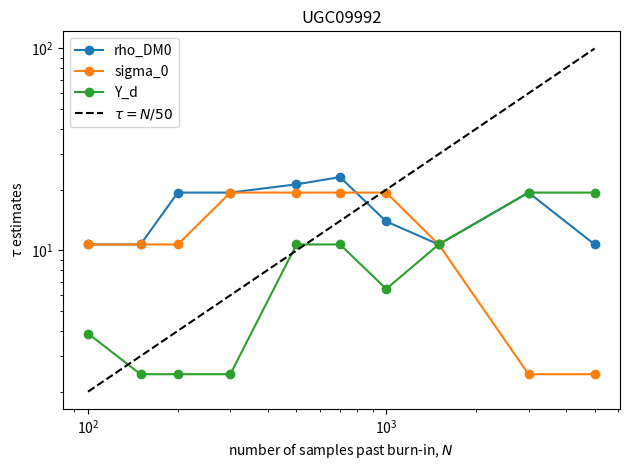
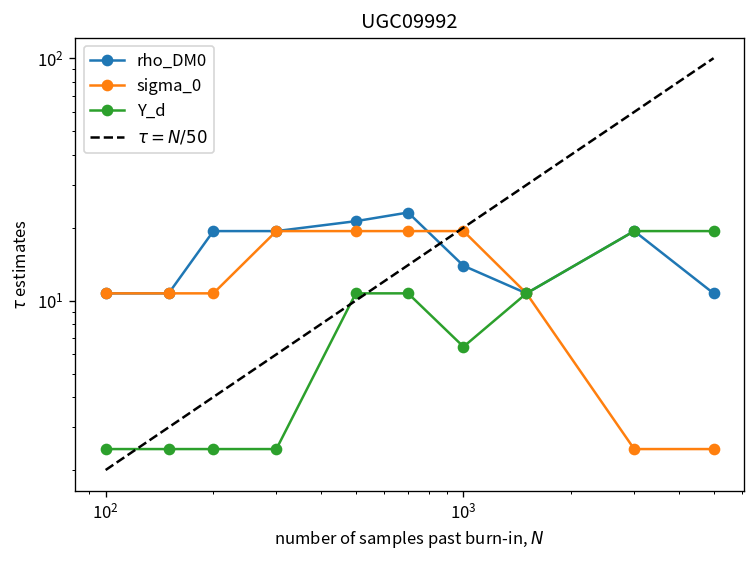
Y_d, 10^2: 3.9 -> 2.4
